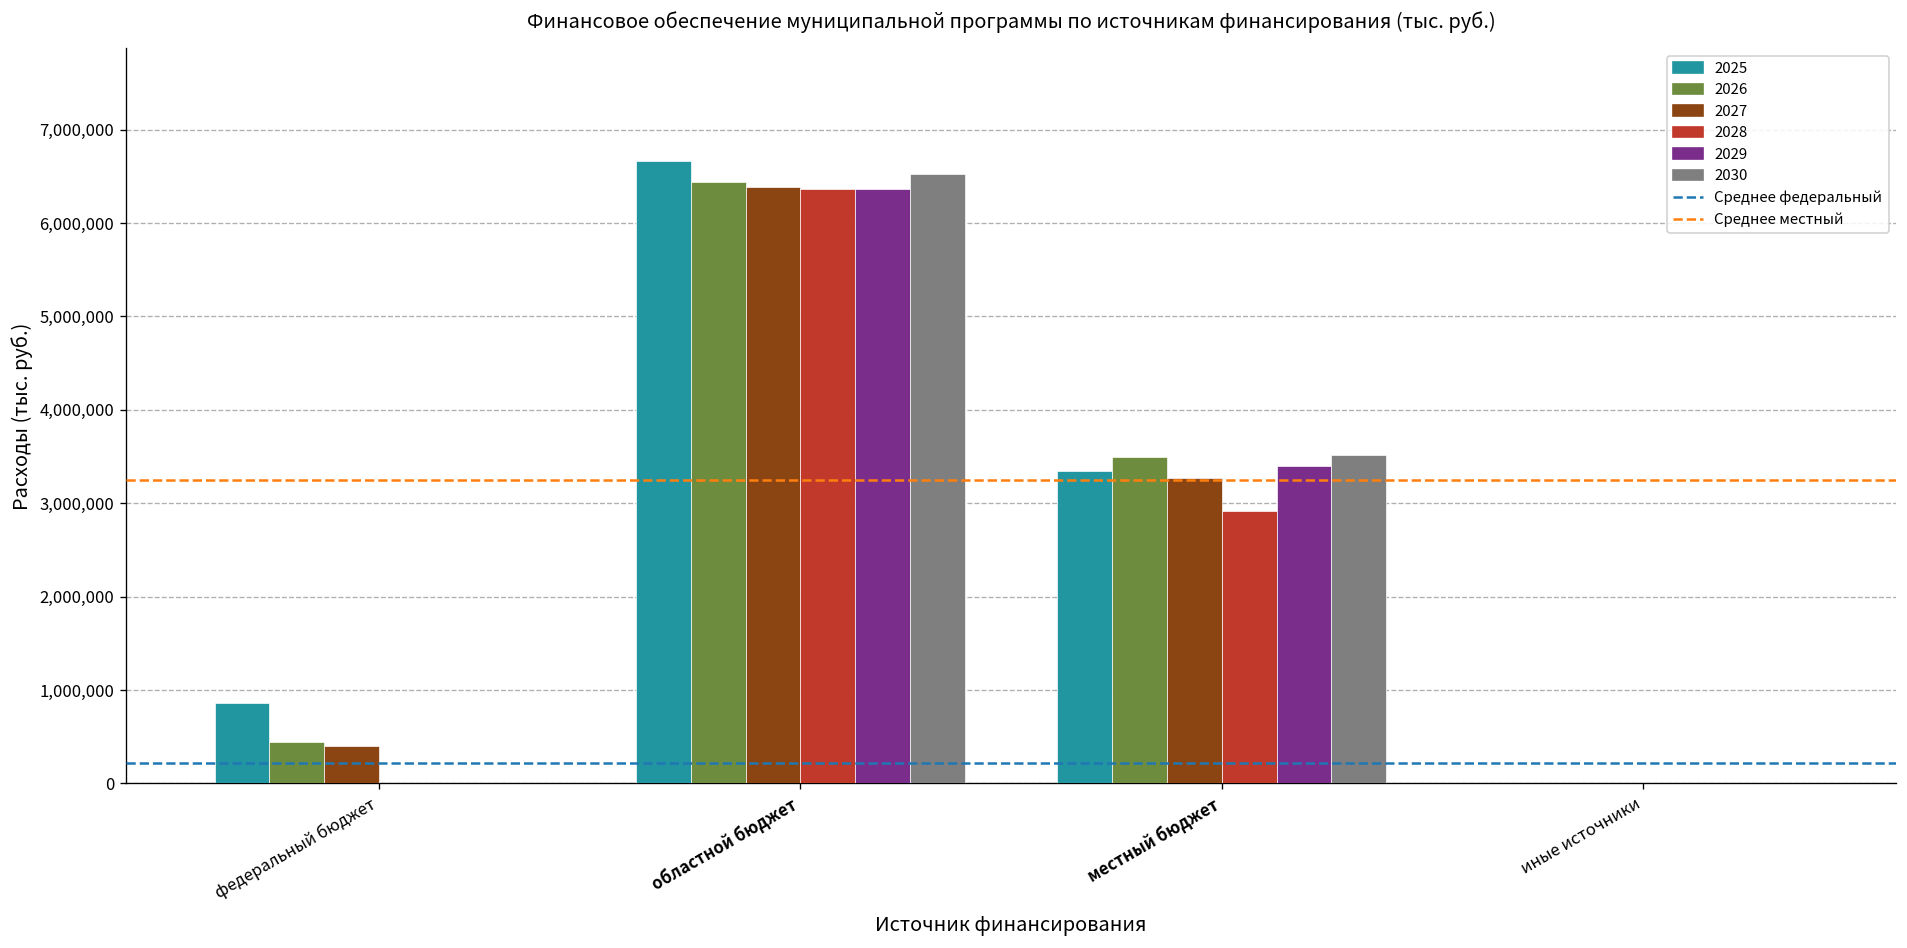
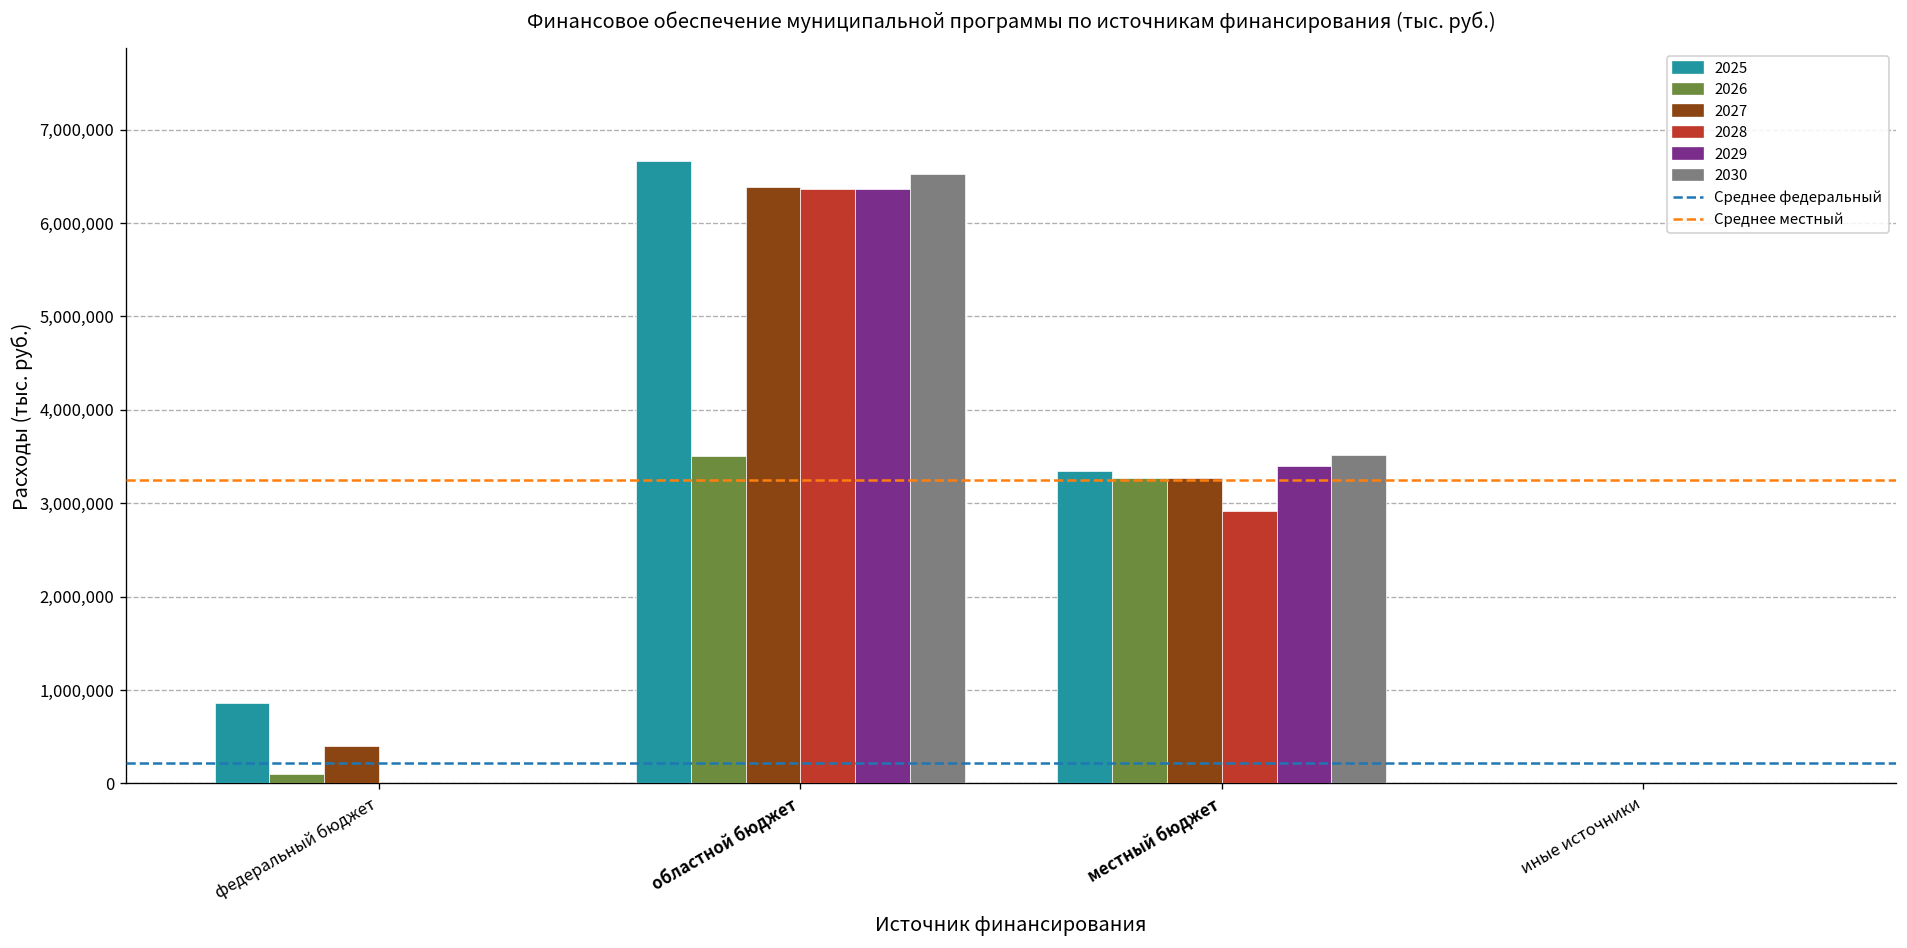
2026, федеральный бюджет: 400,000 -> 100,000
2026, областной бюджет: 6,400,000 -> 3,500,000
2026, местный бюджет: 3,500,000 -> 3,300,000
